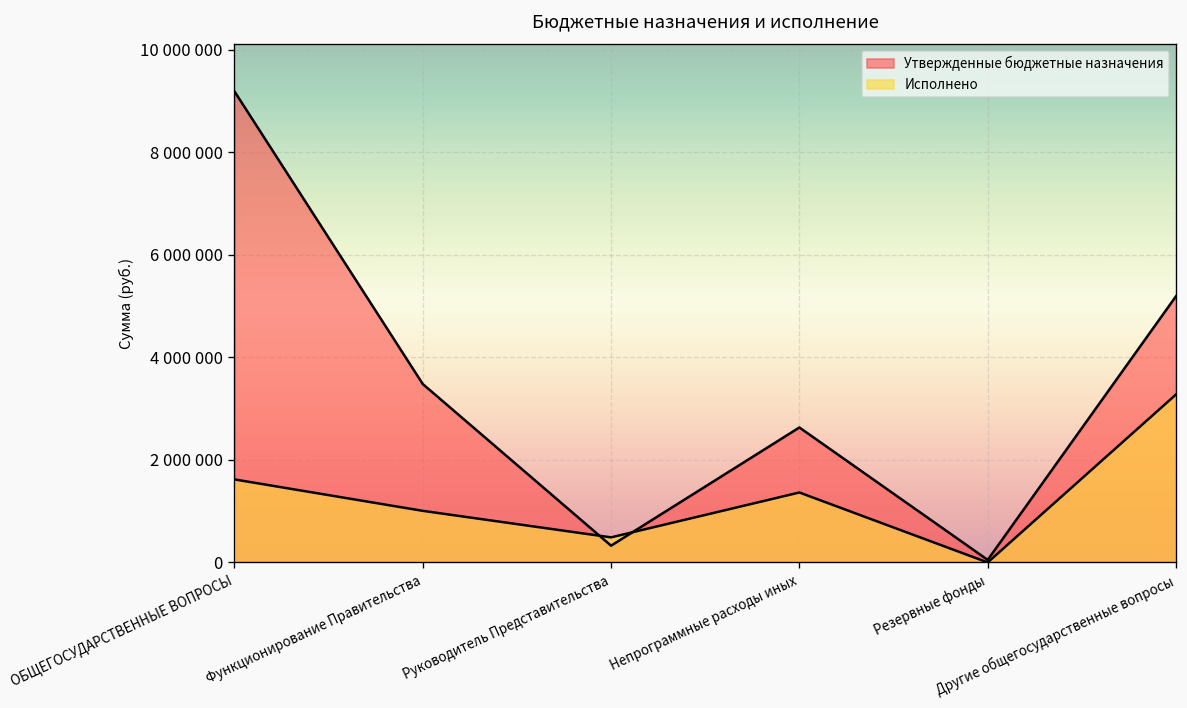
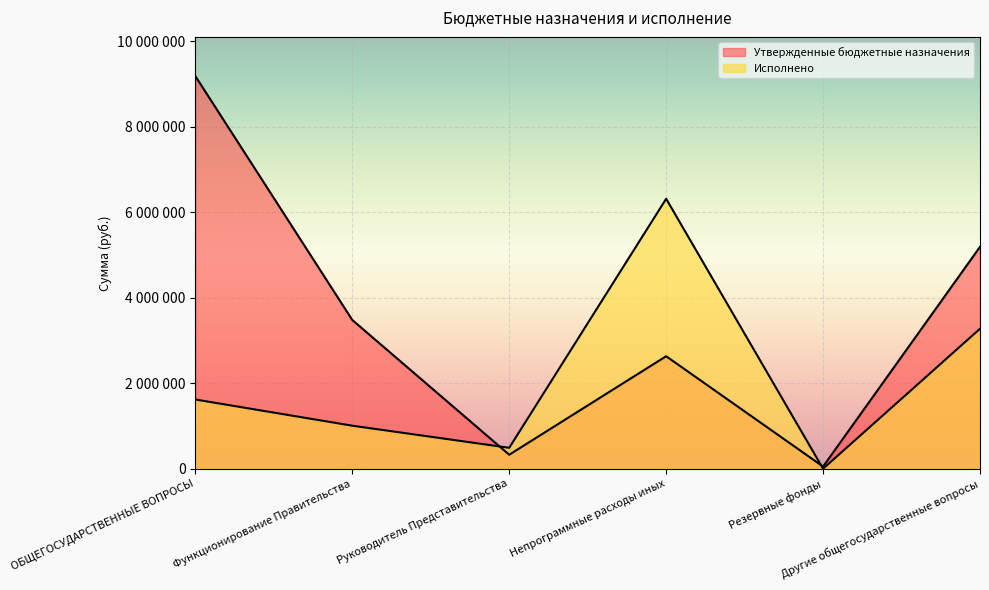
Исполнено, Непрограммные расходы иных: 1400000 -> 6300000
